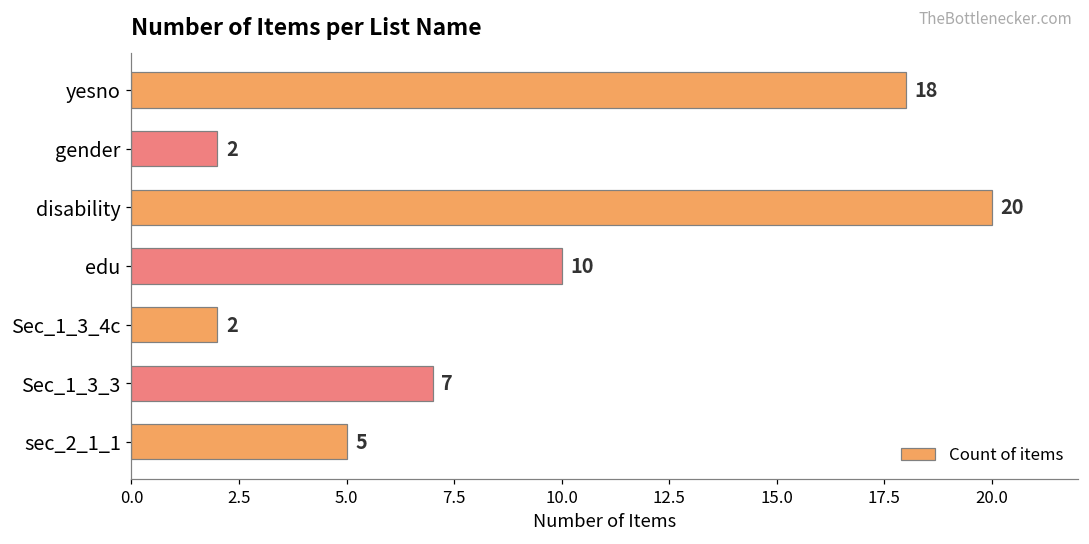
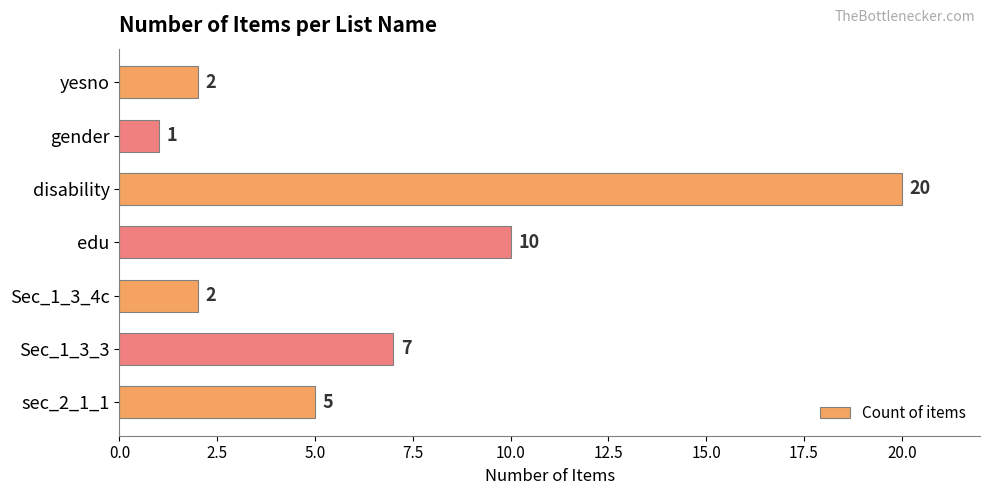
yesno: 18 -> 2
gender: 2 -> 1
